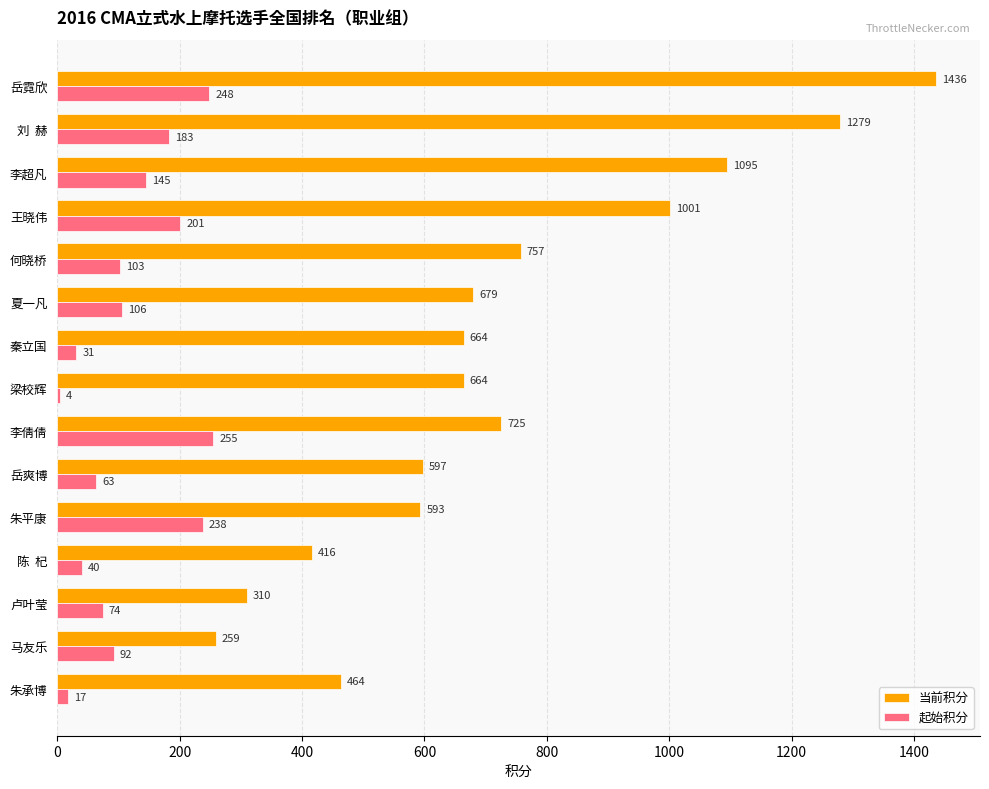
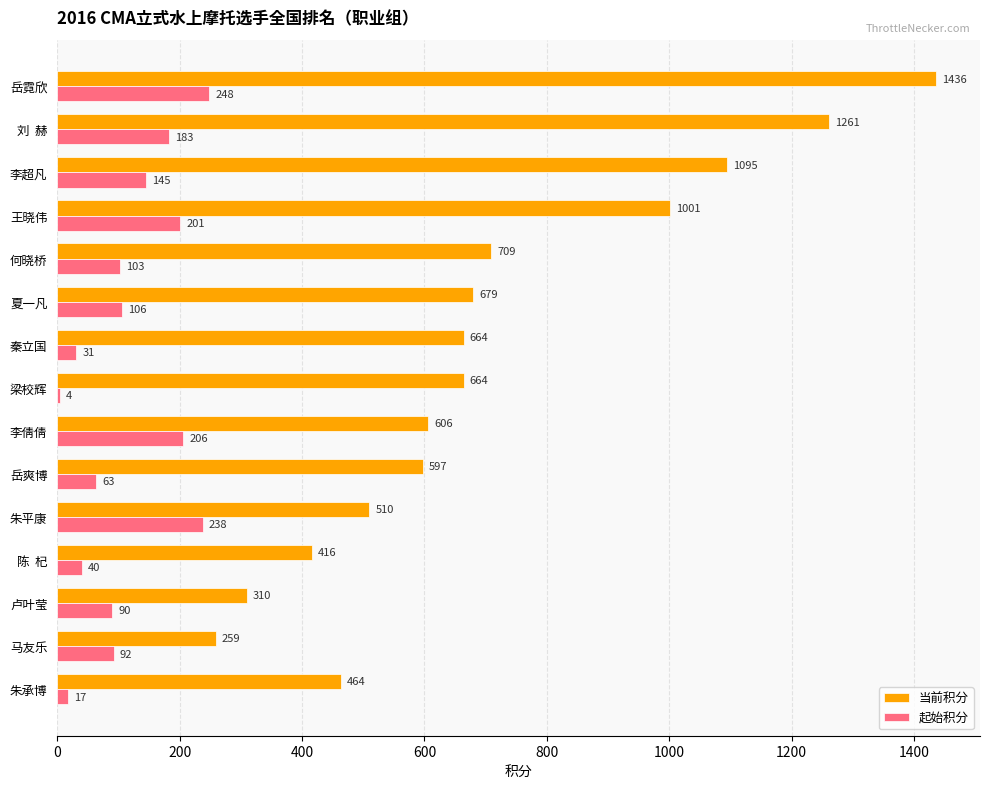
当前积分, 刘 赫: 1279 -> 1261
当前积分, 何晓桥: 757 -> 709
当前积分, 李倩倩: 725 -> 606
起始积分, 李倩倩: 255 -> 206
当前积分, 朱平康: 593 -> 510
起始积分, 卢叶莹: 74 -> 90
